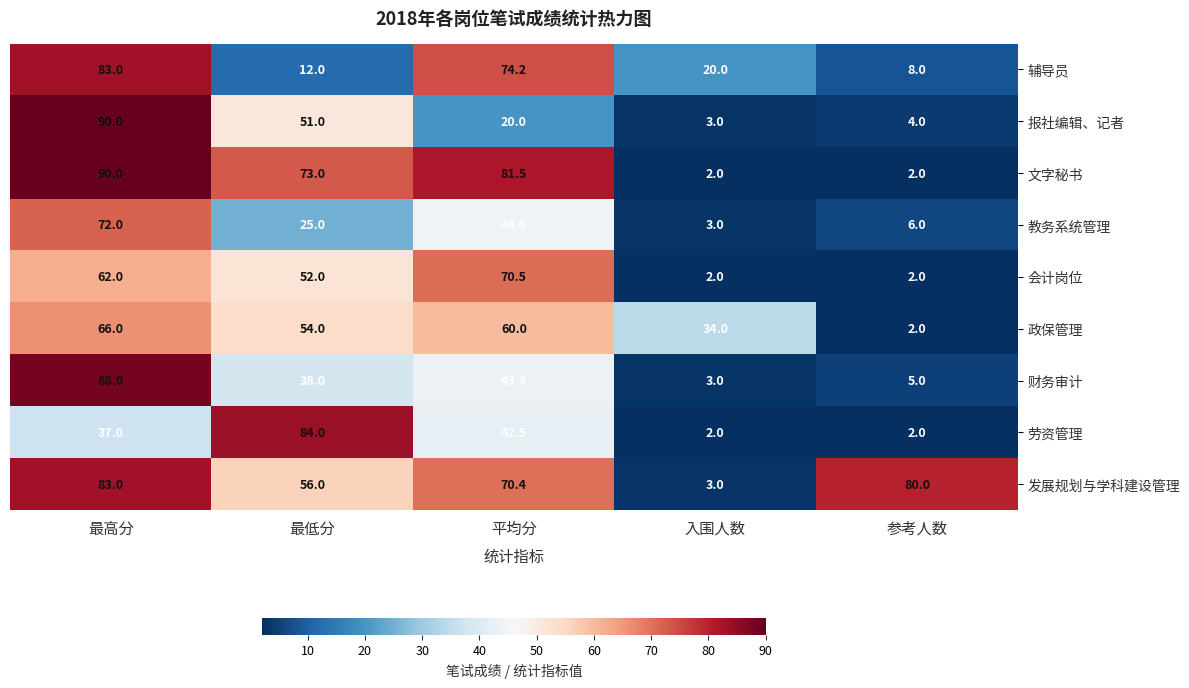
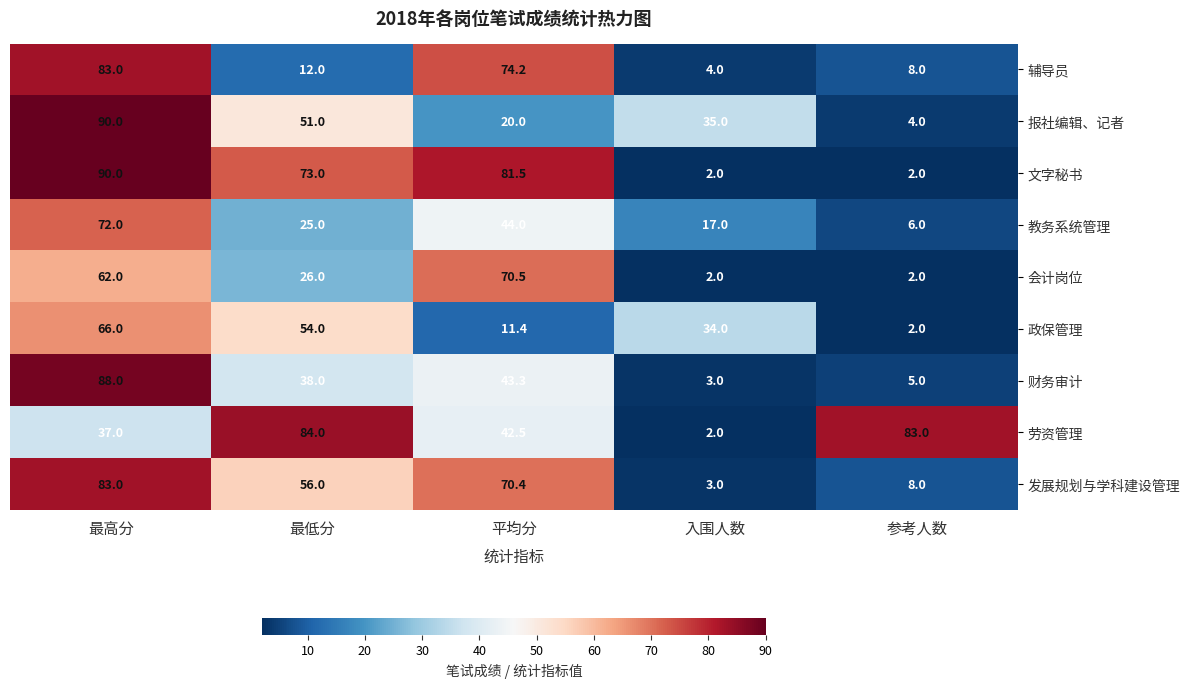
辅导员, 入围人数: 20.0 -> 4.0
报社编辑、记者, 入围人数: 3.0 -> 35.0
教务系统管理, 入围人数: 3.0 -> 17.0
会计岗位, 最低分: 52.0 -> 26.0
政保管理, 平均分: 60.0 -> 11.4
劳资管理, 参考人数: 2.0 -> 83.0
发展规划与学科建设管理, 参考人数: 80.0 -> 8.0
